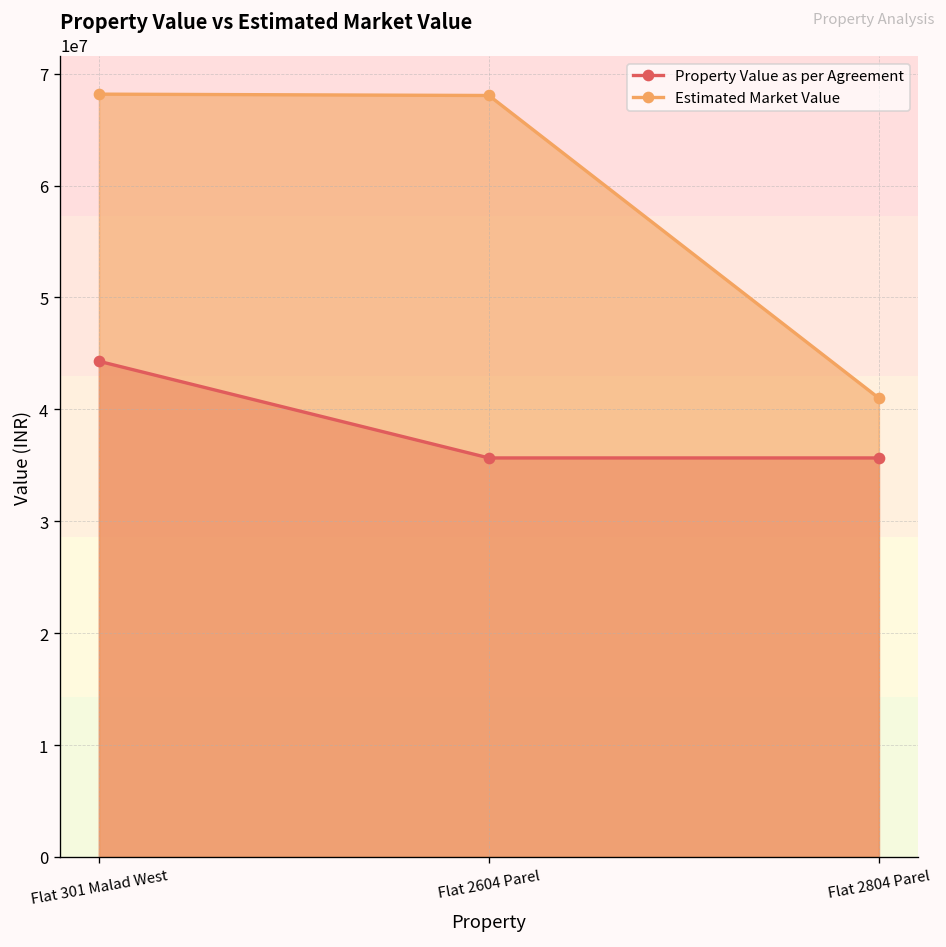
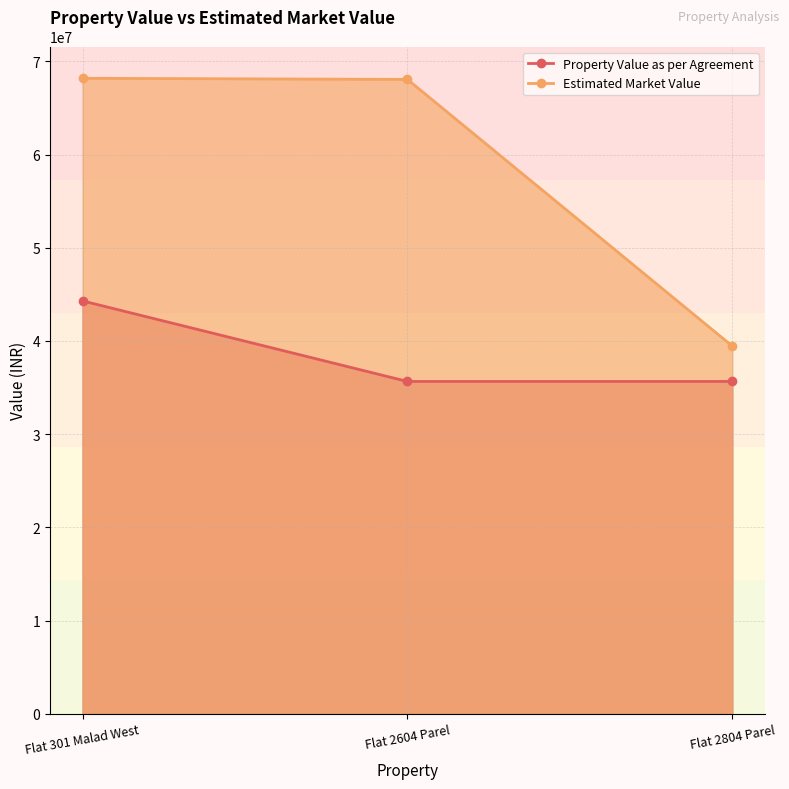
Estimated Market Value, Flat 2804 Parel: 41000000 -> 39000000
